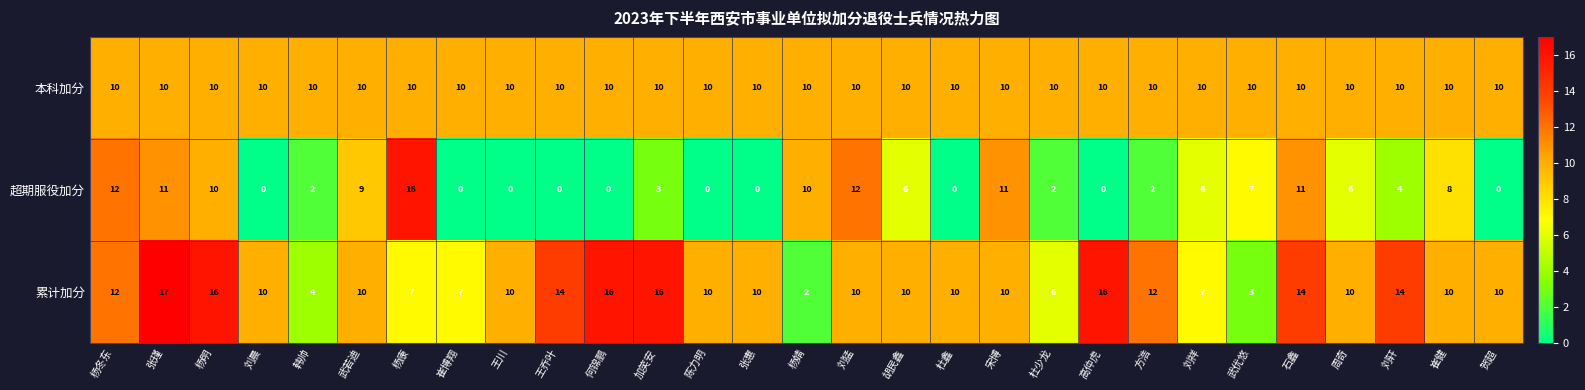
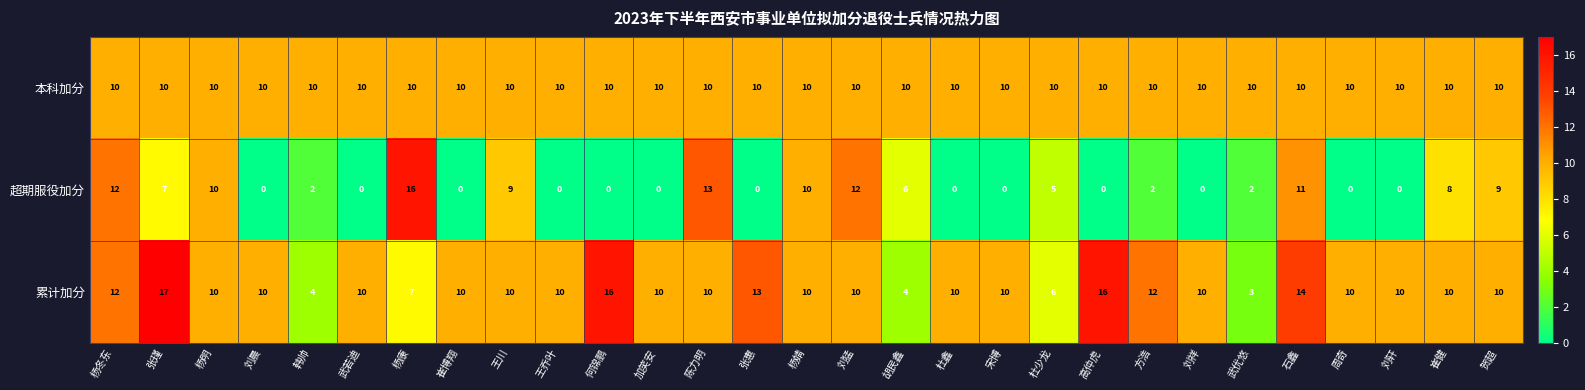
超期服役加分, 张瑾: 11 -> 7
超期服役加分, 武若迪: 9 -> 0
超期服役加分, 王川: 0 -> 9
超期服役加分, 加笑安: 3 -> 0
超期服役加分, 陈力明: 0 -> 13
超期服役加分, 宋博: 11 -> 0
超期服役加分, 杜少龙: 2 -> 5
超期服役加分, 刘祥: 6 -> 0
超期服役加分, 武优悠: 7 -> 2
超期服役加分, 周奇: 6 -> 0
超期服役加分, 刘轩: 4 -> 0
超期服役加分, 贺超: 0 -> 9
累计加分, 杨明: 16 -> 10
累计加分, 崔博翔: 7 -> 10
累计加分, 王乔叶: 14 -> 10
累计加分, 加笑安: 16 -> 10
累计加分, 张惠: 10 -> 13
累计加分, 杨婧: 2 -> 10
累计加分, 胡民鑫: 10 -> 4
累计加分, 刘祥: 7 -> 10
累计加分, 刘轩: 14 -> 10
